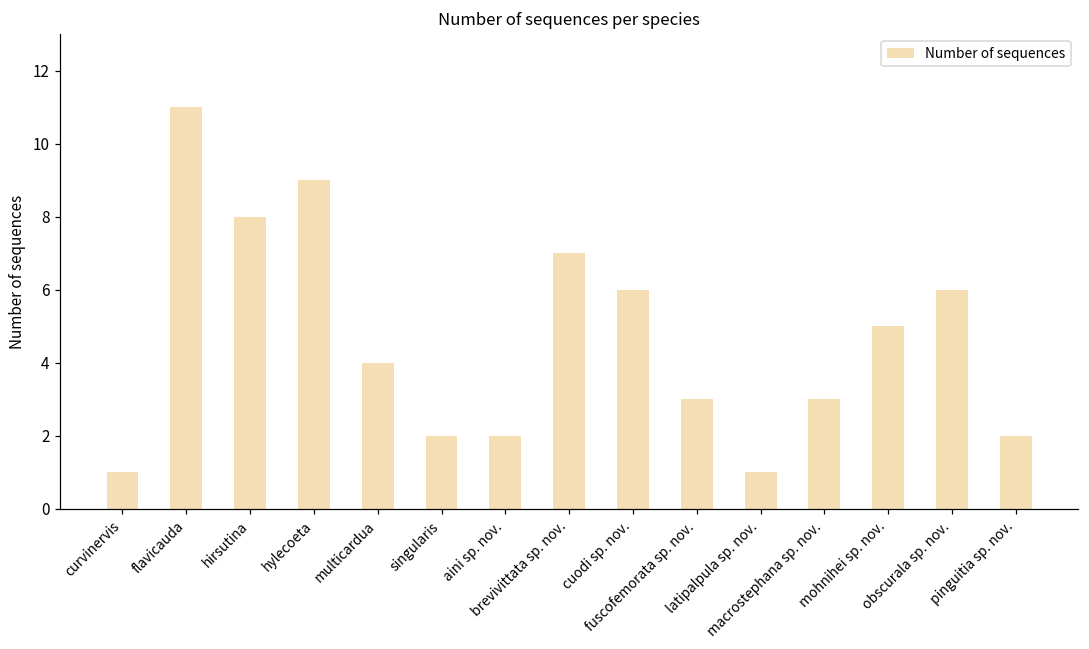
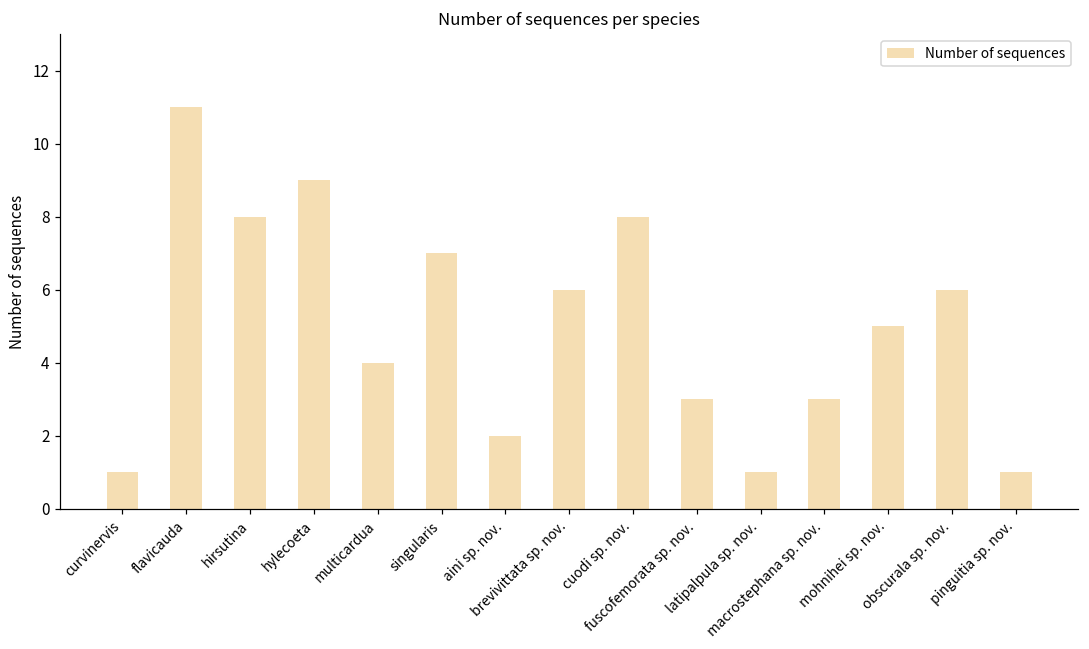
singularis: 2 -> 7
brevivittata sp. nov.: 7 -> 6
cuodi sp. nov.: 6 -> 8
pinguitia sp. nov.: 2 -> 1
